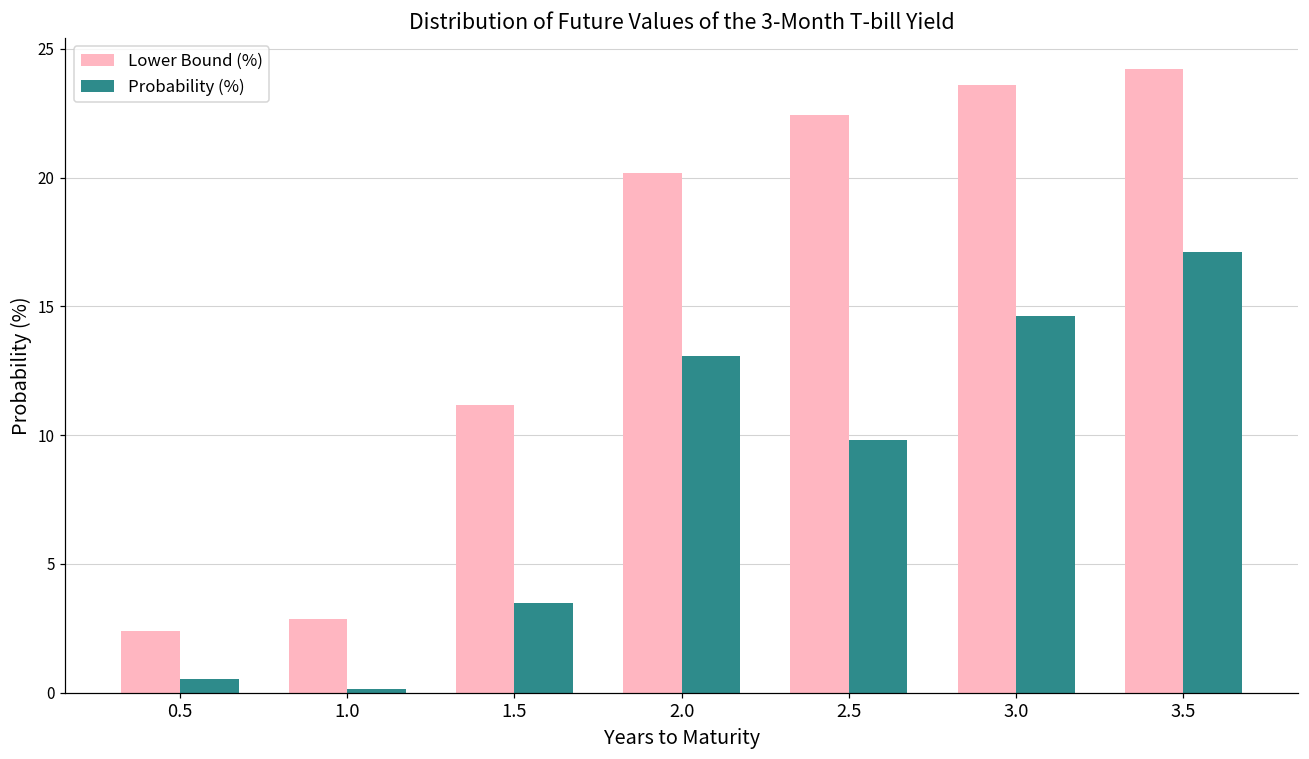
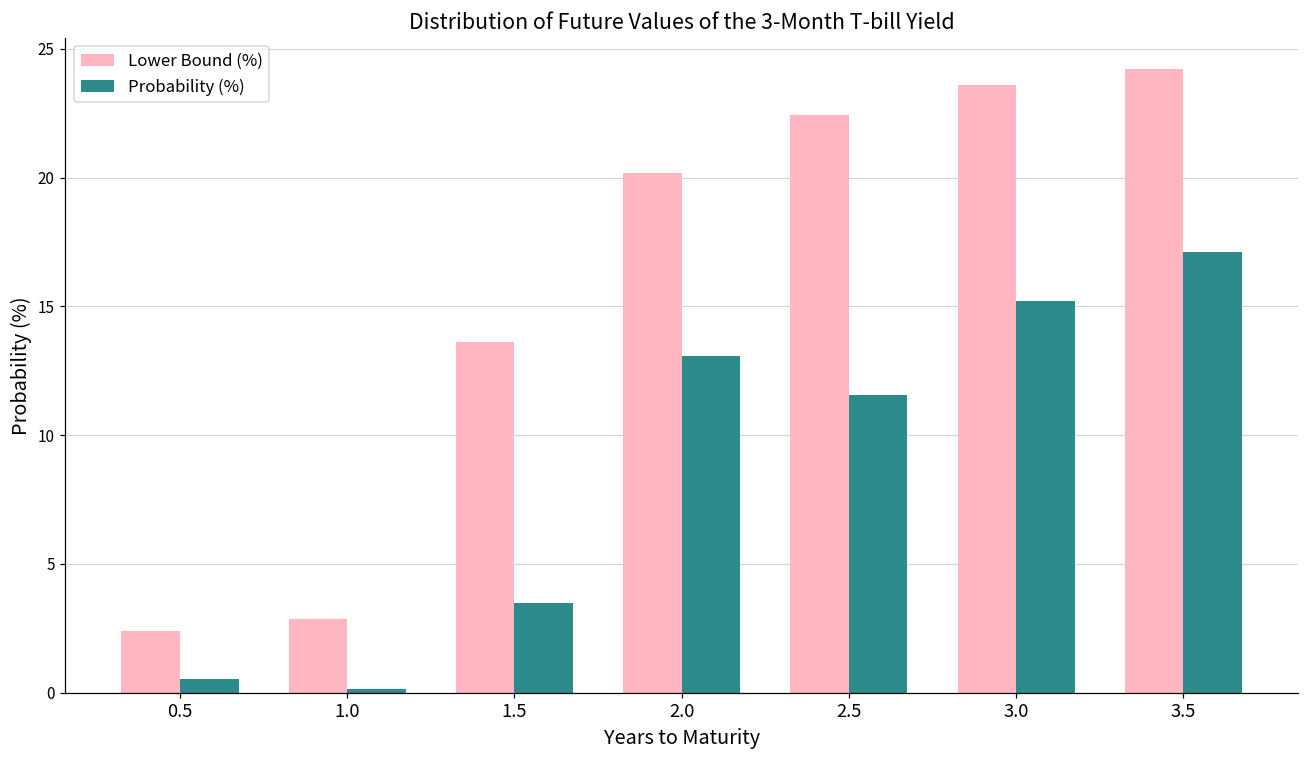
Lower Bound (%), 1.5: 11.2 -> 13.6
Probability (%), 2.5: 9.8 -> 11.6
Probability (%), 3.0: 14.6 -> 15.2
